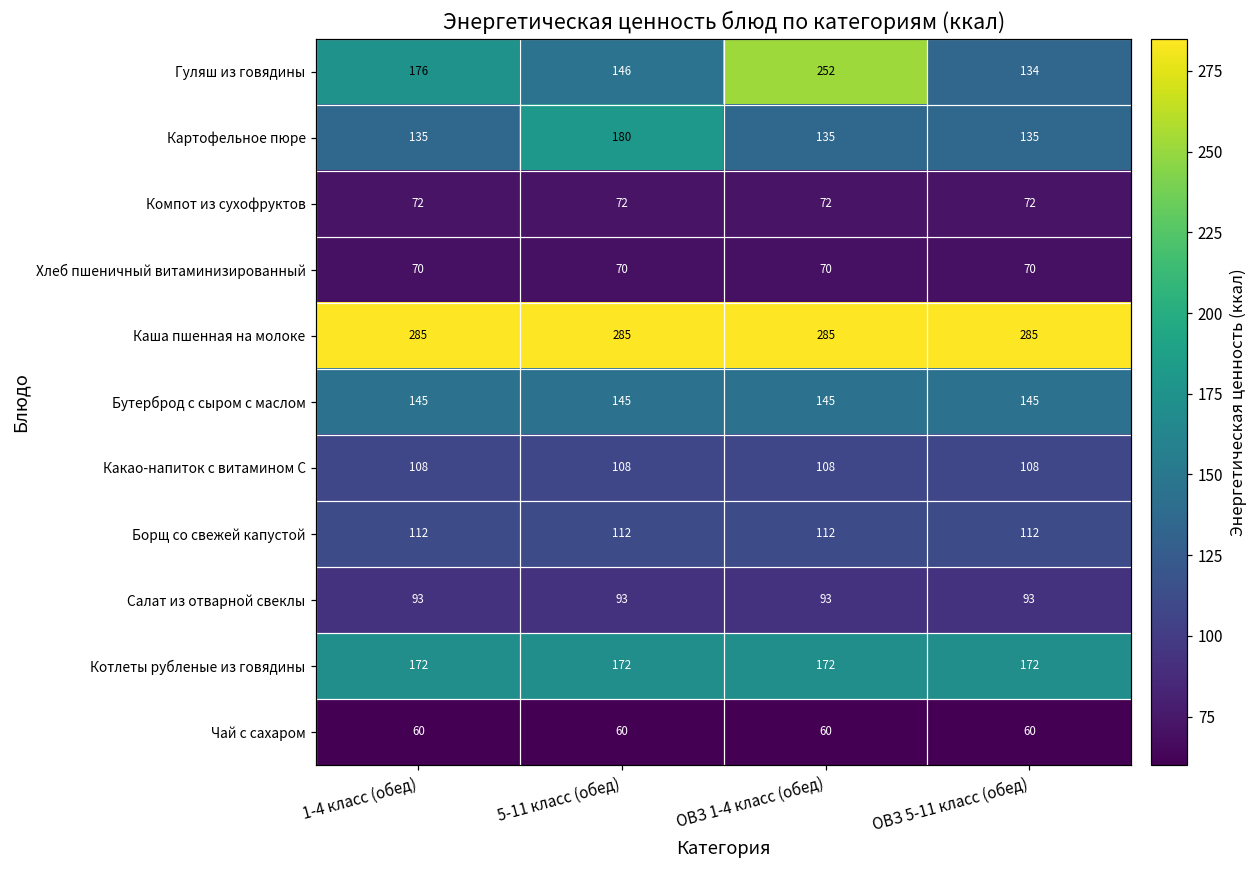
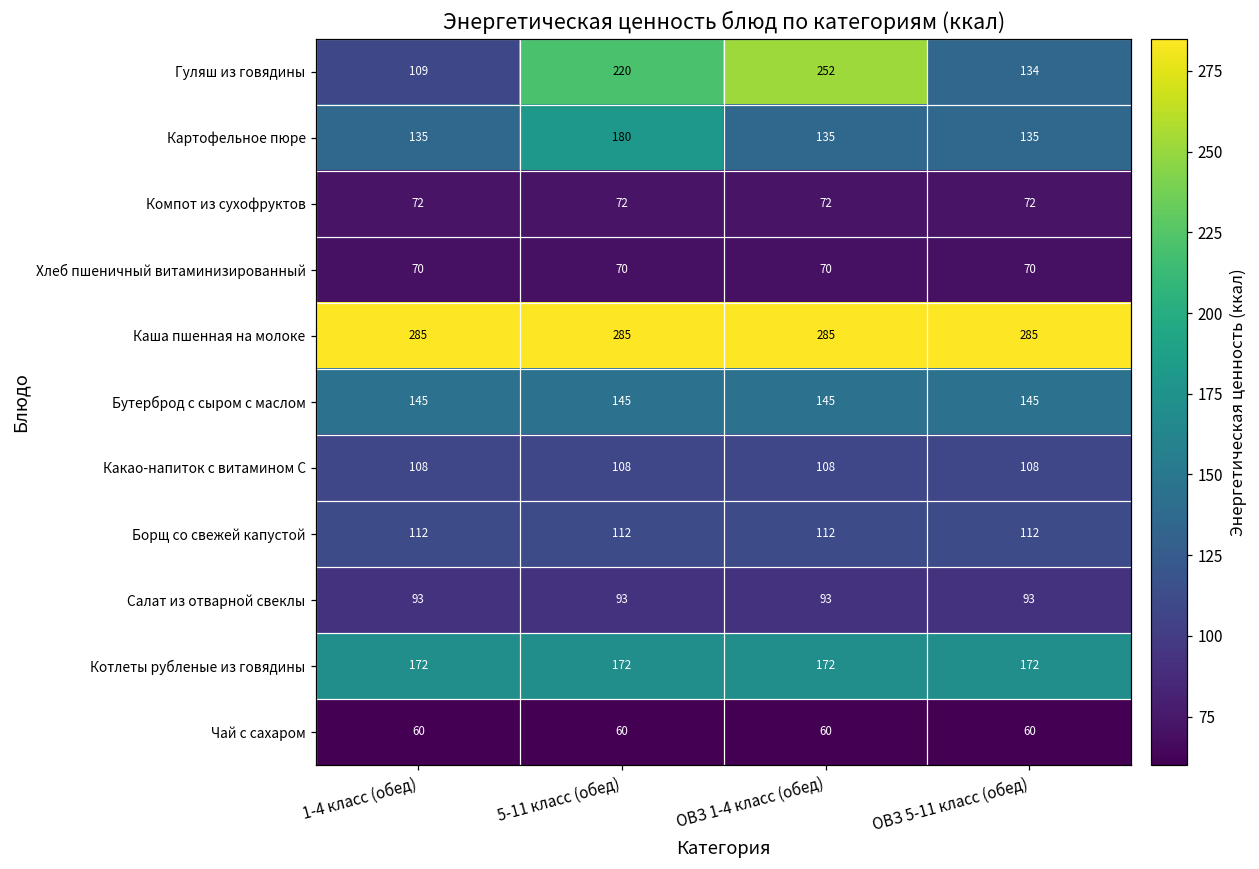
Гуляш из говядины, 1-4 класс (обед): 176 -> 109
Гуляш из говядины, 5-11 класс (обед): 146 -> 220
